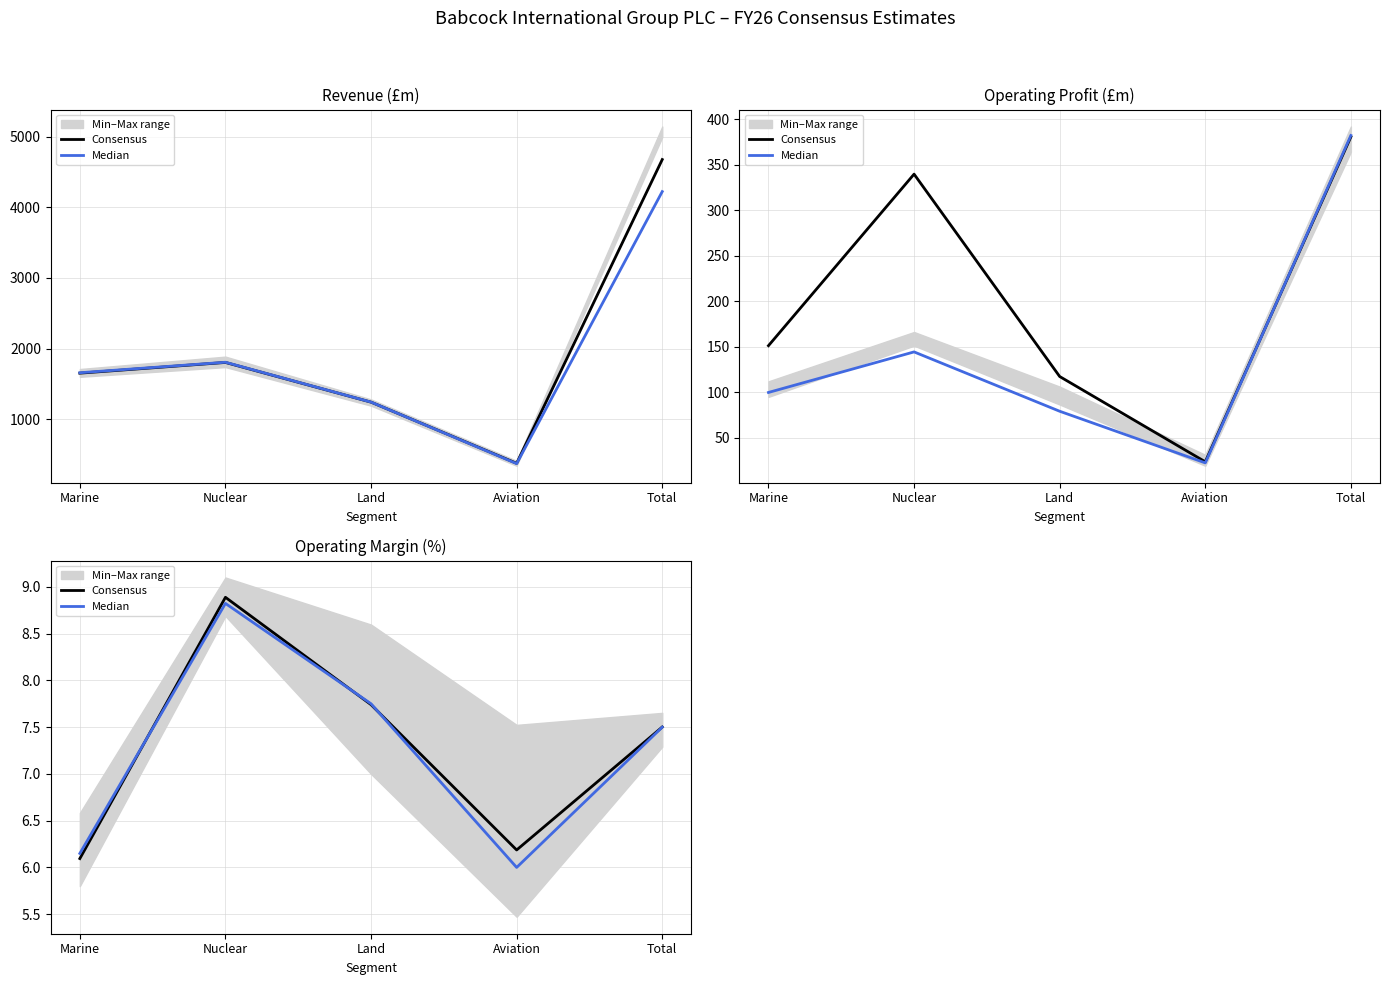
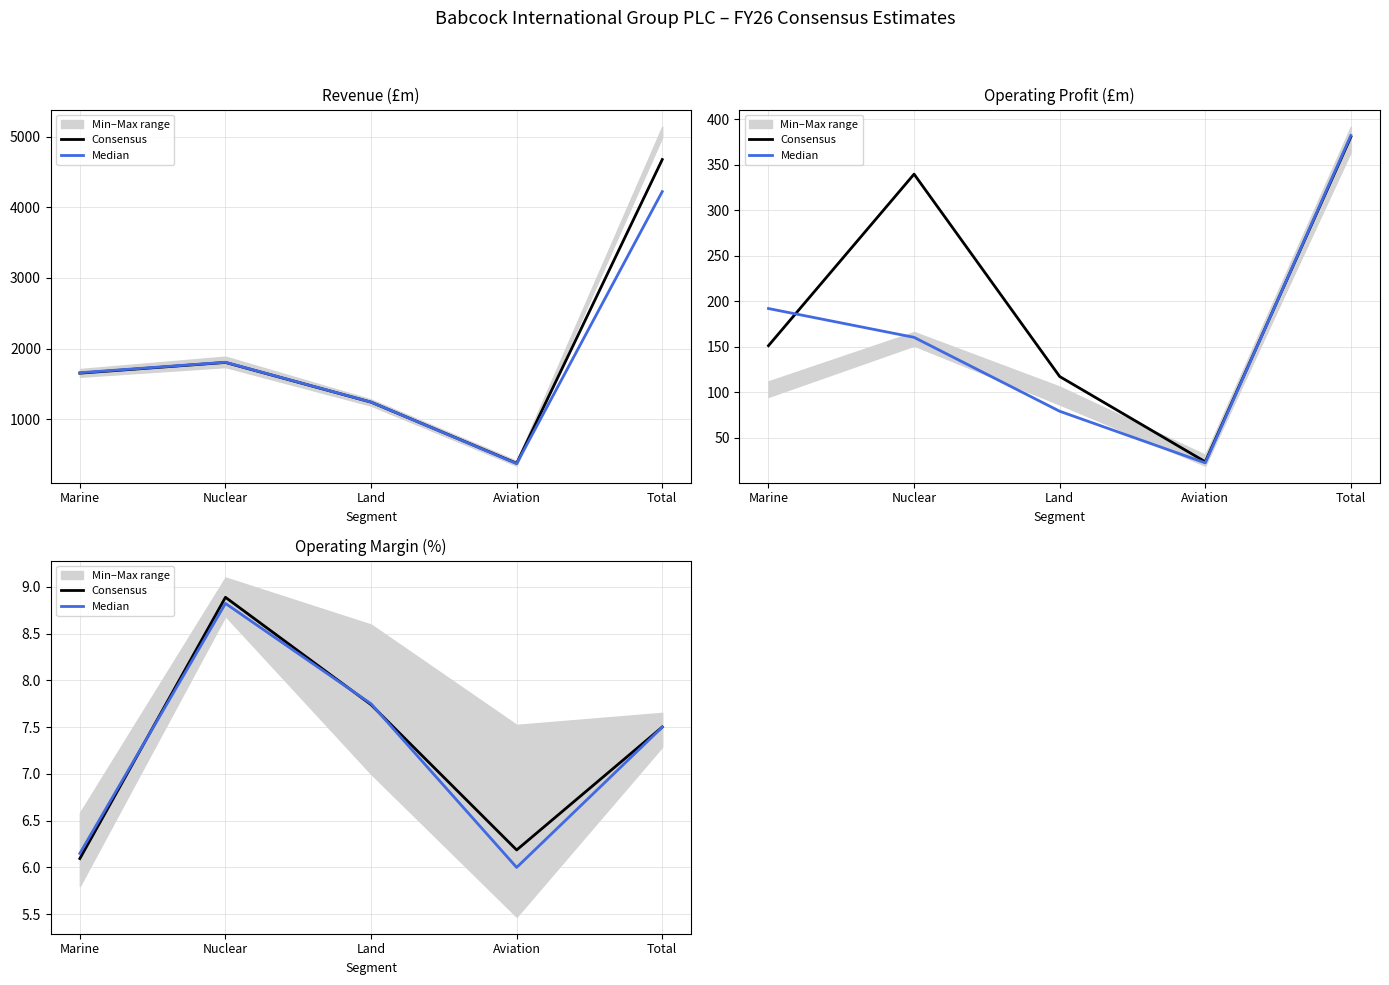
Operating Profit (£m), Median, Marine: 100 -> 190
Operating Profit (£m), Median, Nuclear: 140 -> 160
